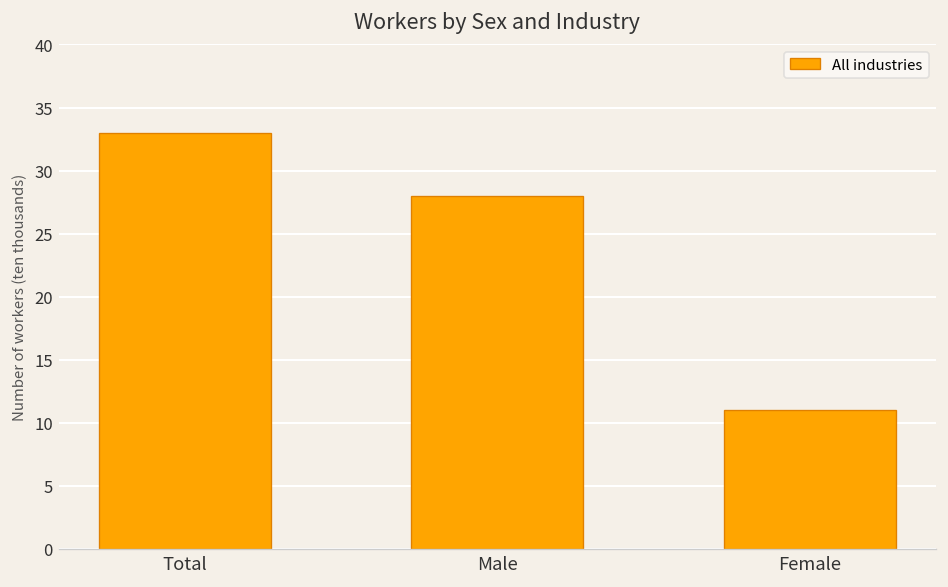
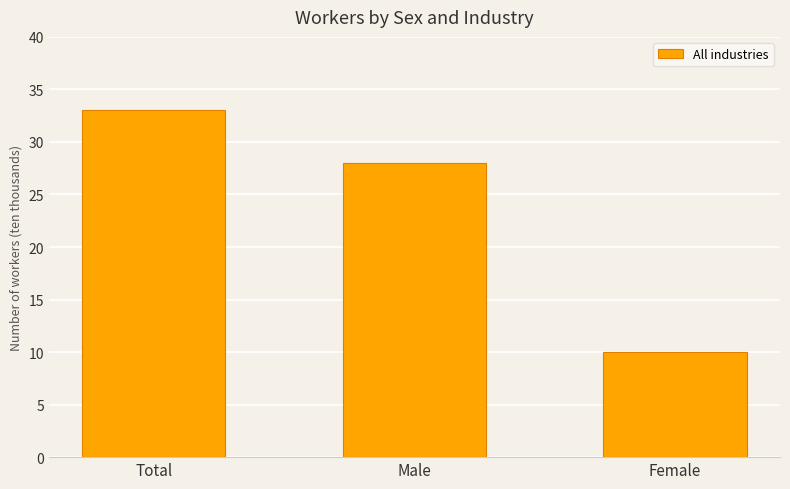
Female: 11 -> 10
